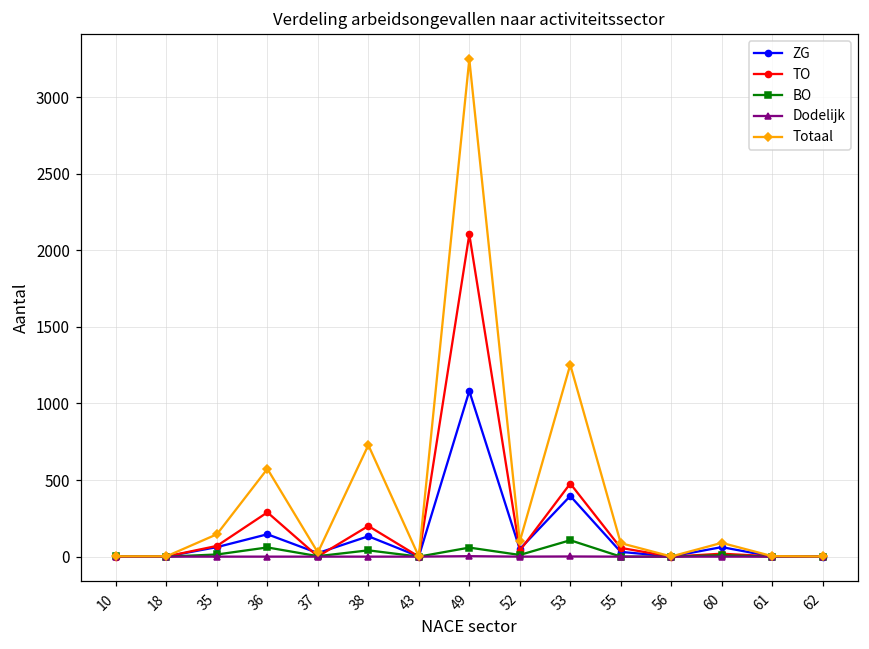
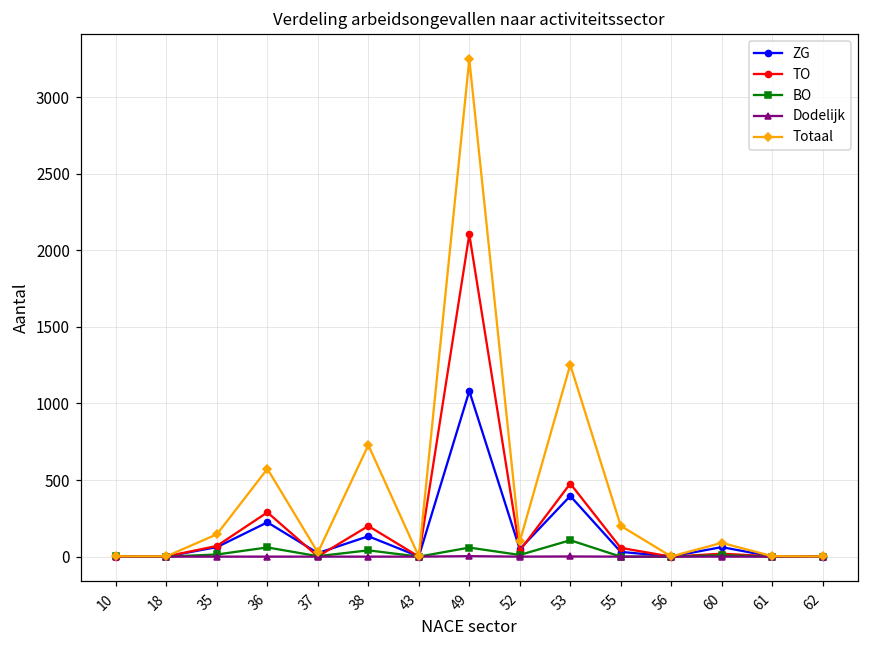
ZG, 36: 150 -> 220
Totaal, 55: 90 -> 200
